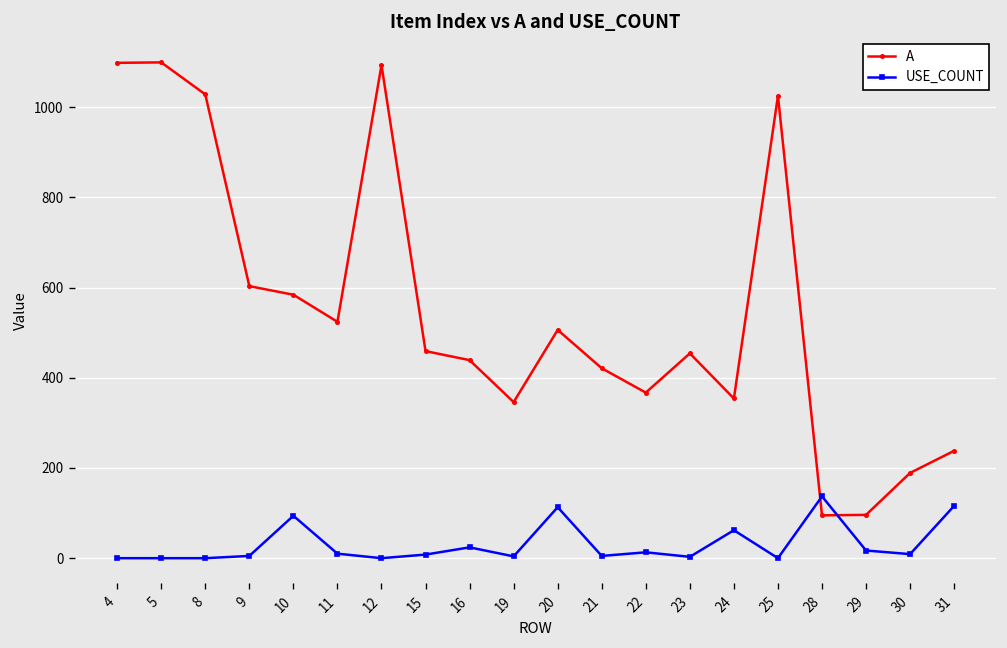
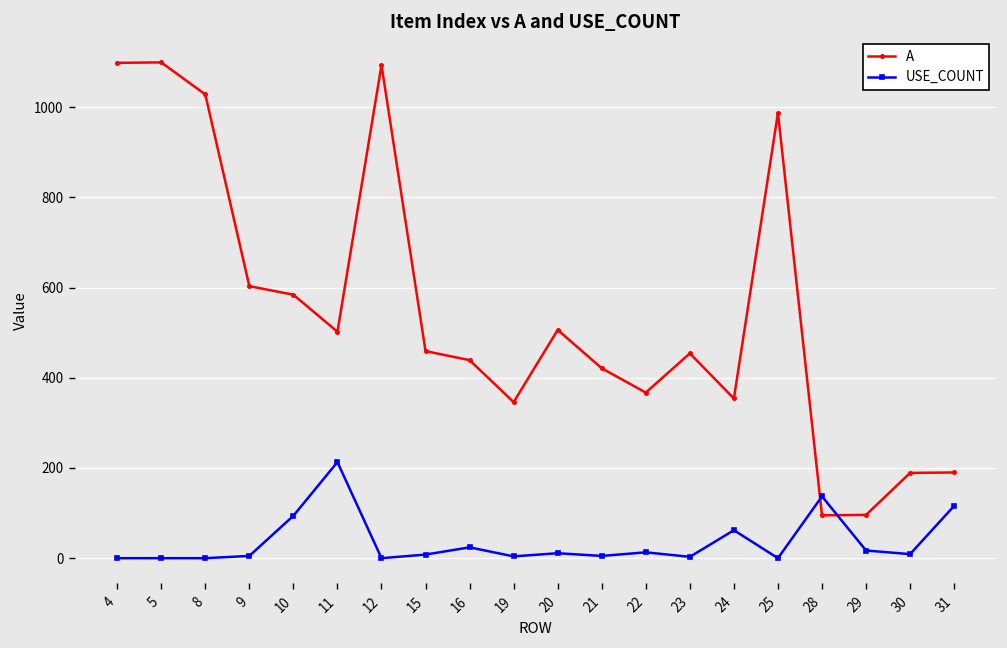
A, 11: 520 -> 500
USE_COUNT, 11: 10 -> 210
USE_COUNT, 20: 110 -> 10
A, 25: 1030 -> 990
A, 31: 240 -> 190
